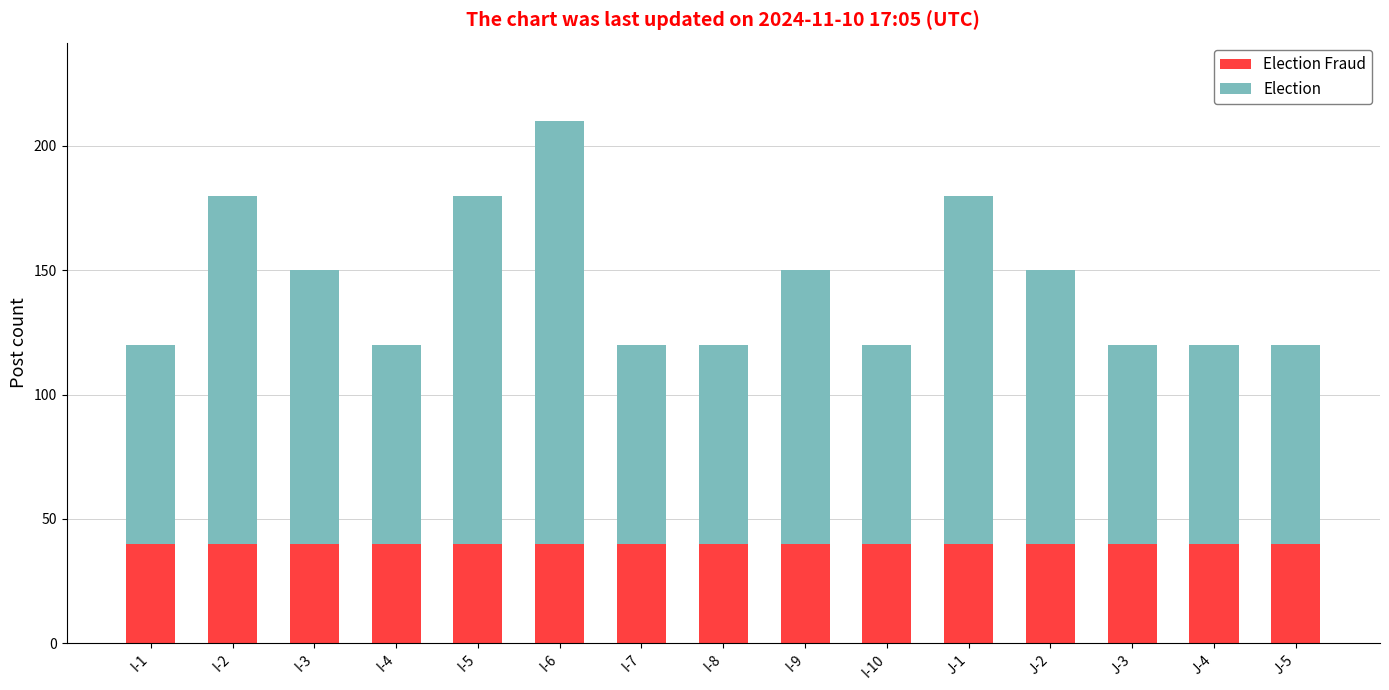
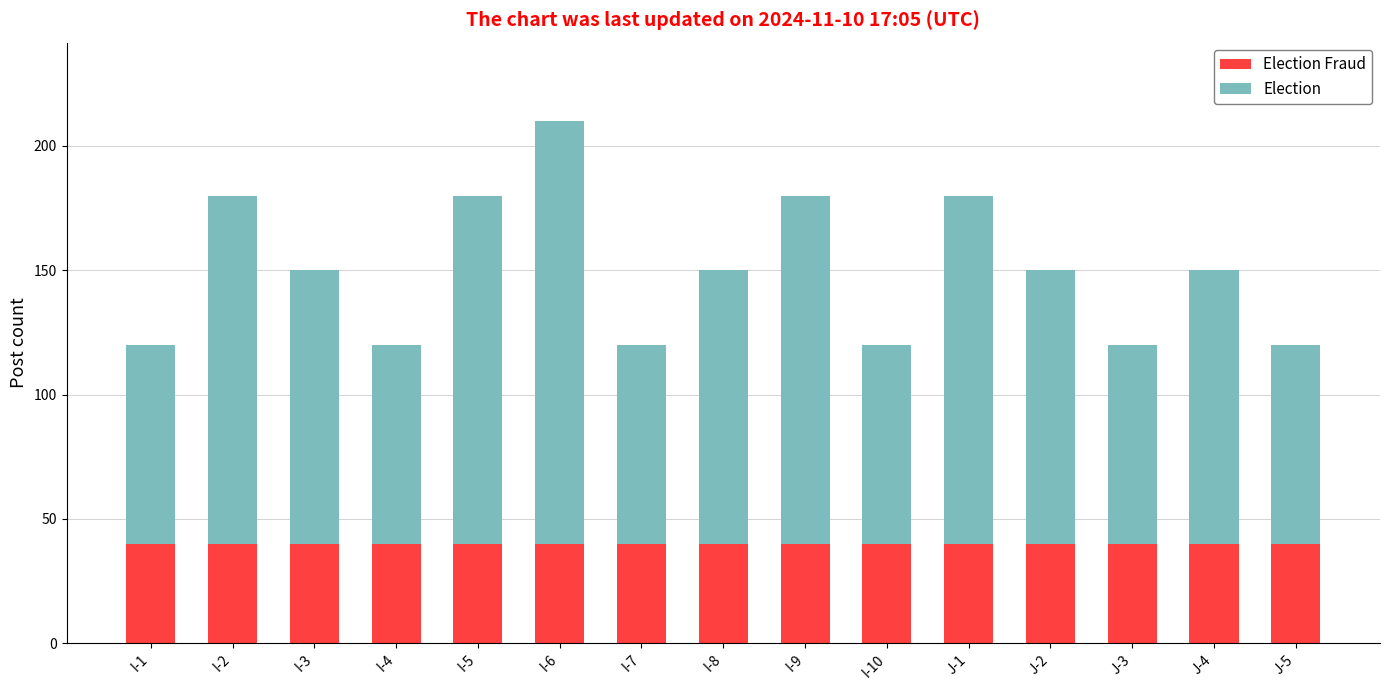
Election, I-8: 80 -> 110
Election, I-9: 110 -> 140
Election, J-4: 80 -> 110
